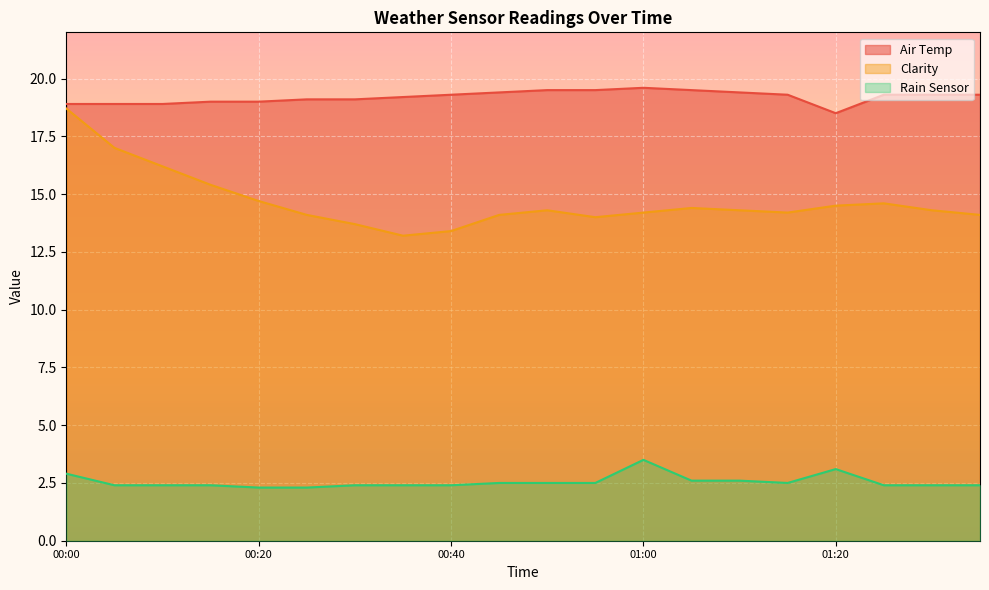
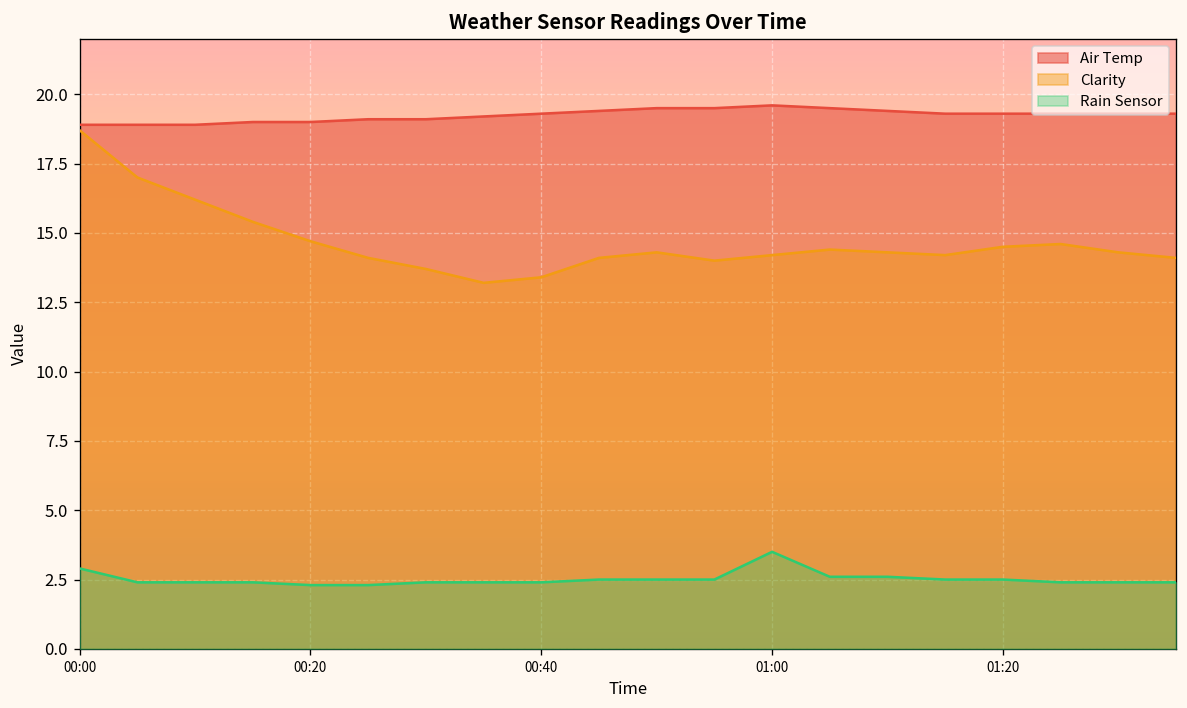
Air Temp, 01:20: 18.5 -> 19.3
Rain Sensor, 01:20: 3.1 -> 2.5
